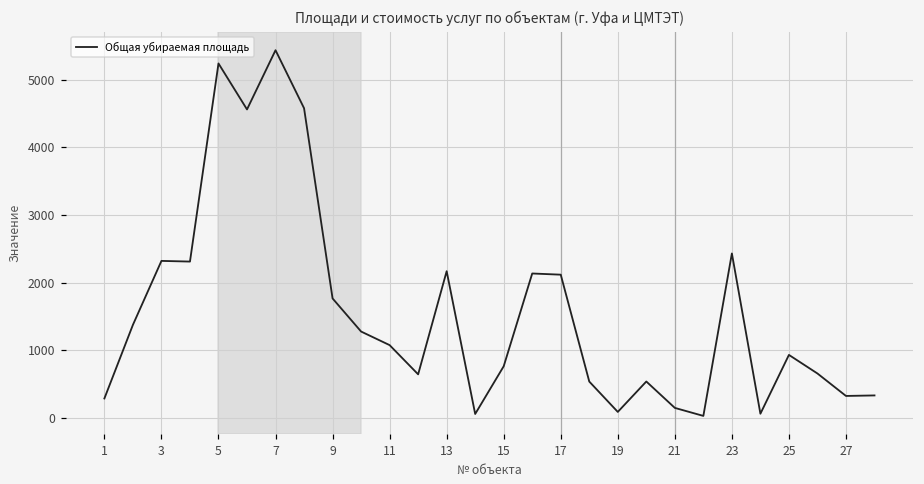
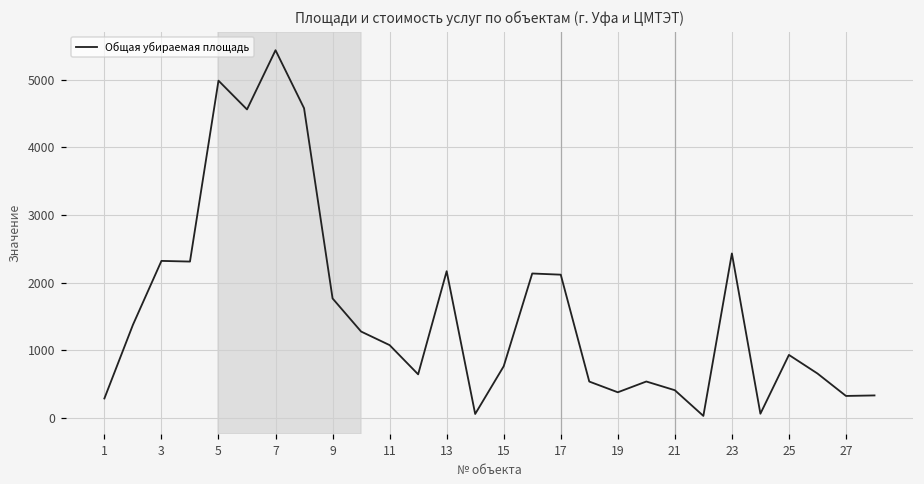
5: 5200 -> 5000
19: 100 -> 400
21: 100 -> 400
